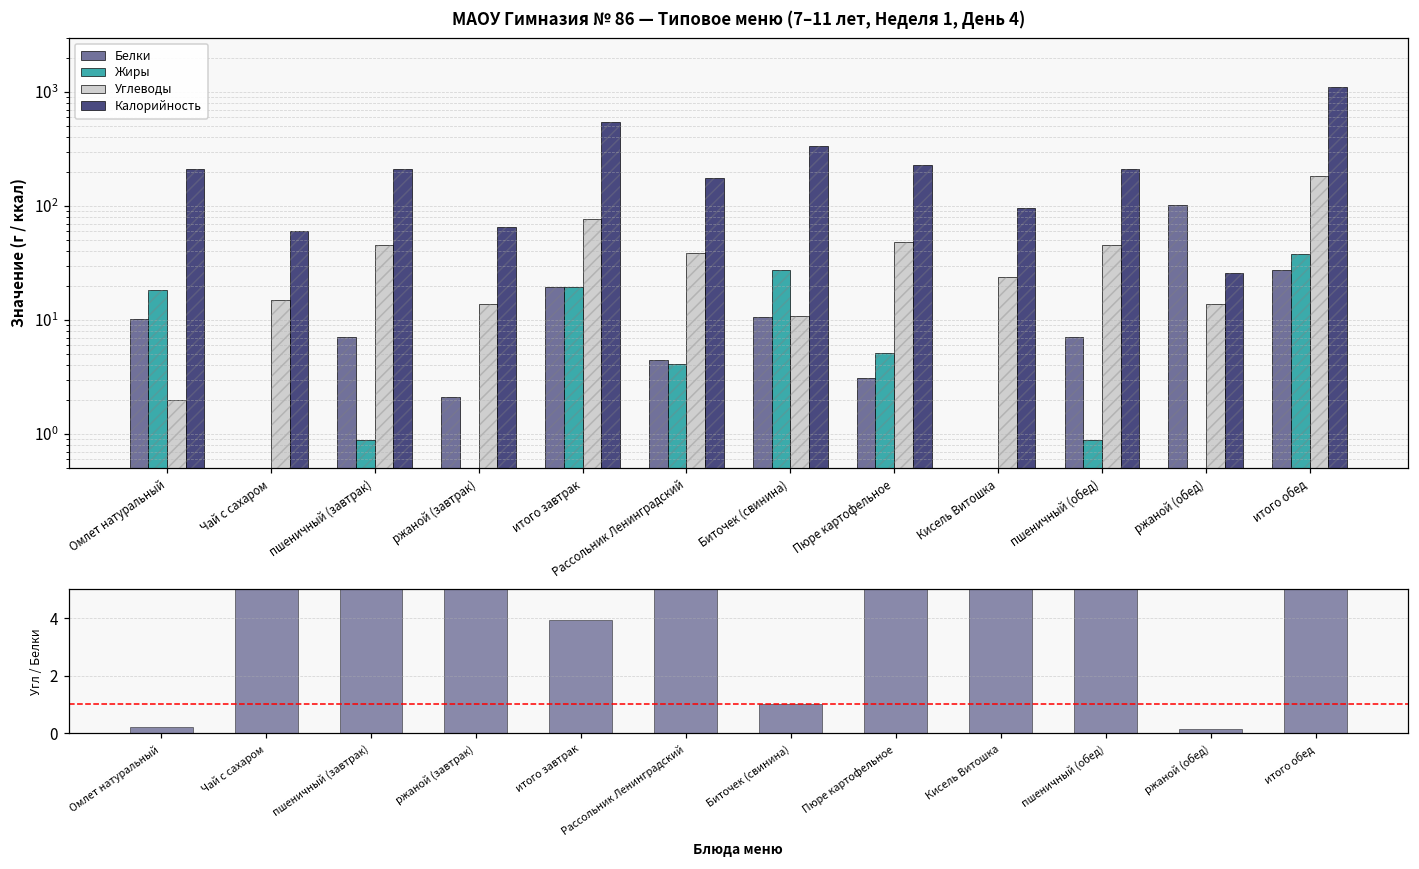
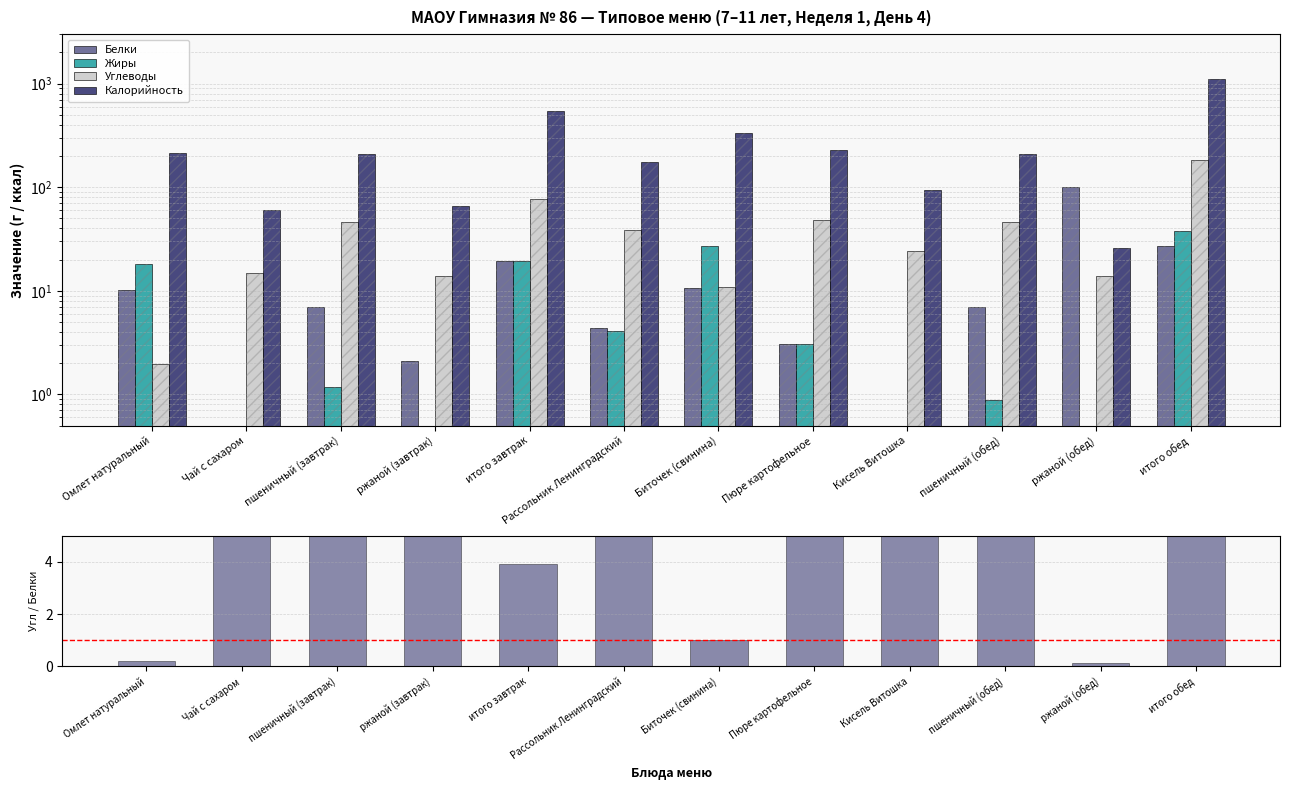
МАОУ Гимназия № 86 — Типовое меню (7–11 лет, Неделя 1, День 4), Жиры, пшеничный (завтрак): 0.9 -> 1.2
МАОУ Гимназия № 86 — Типовое меню (7–11 лет, Неделя 1, День 4), Жиры, Пюре картофельное: 5 -> 3.1
